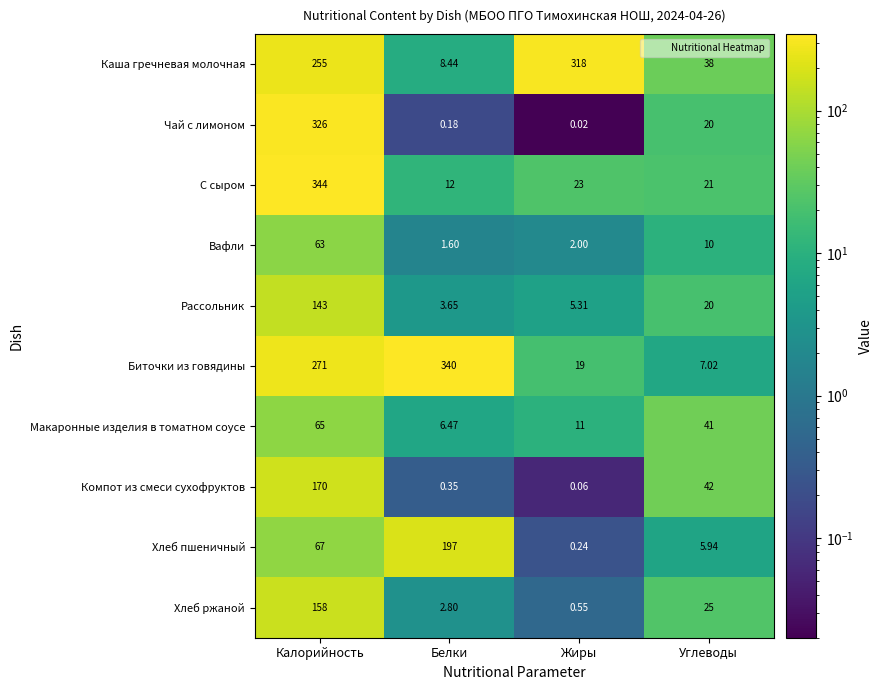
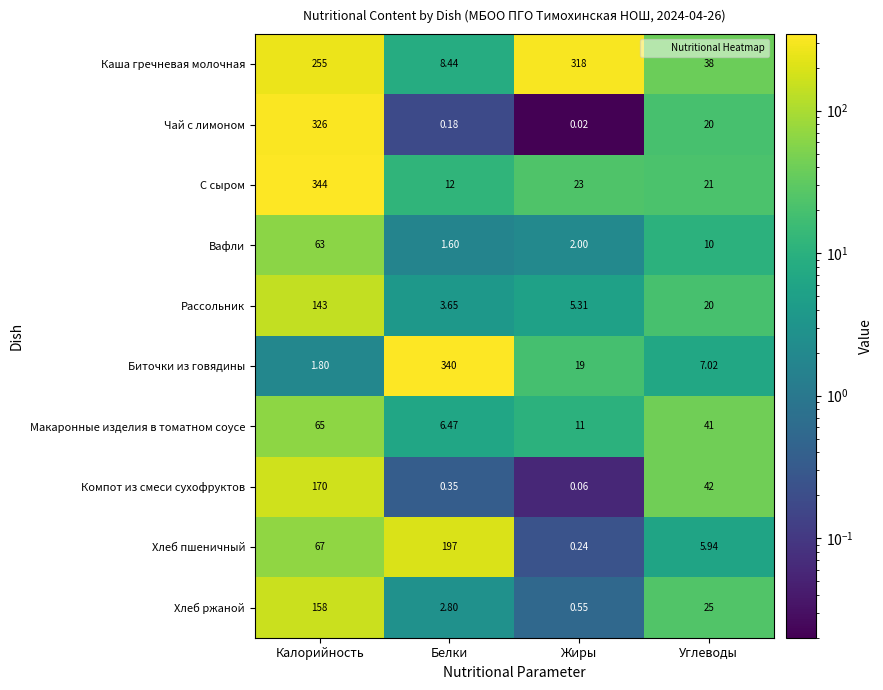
Биточки из говядины, Калорийность: 271 -> 1.80
